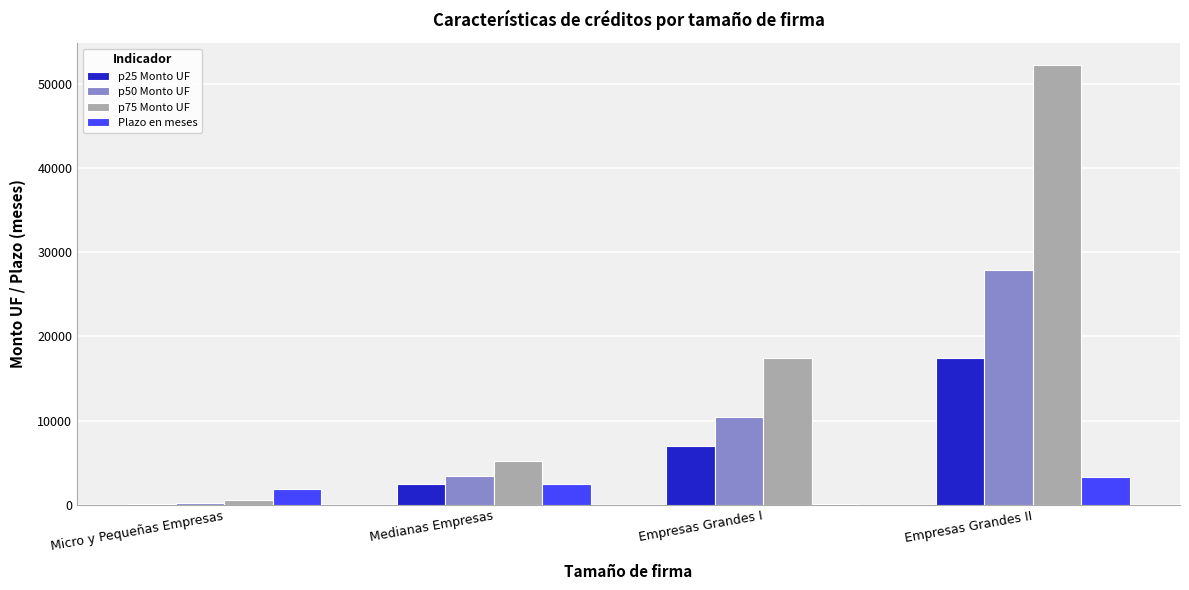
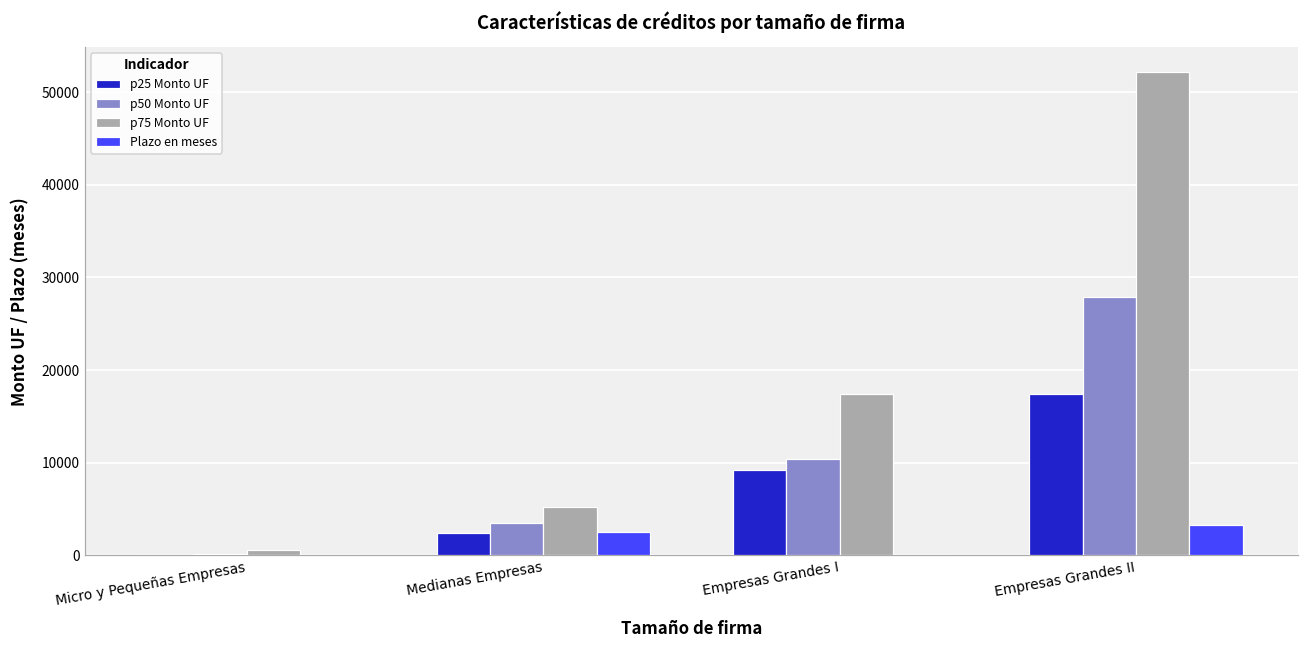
Plazo en meses, Micro y Pequeñas Empresas: 2000 -> 0
p25 Monto UF, Empresas Grandes I: 7000 -> 9000
